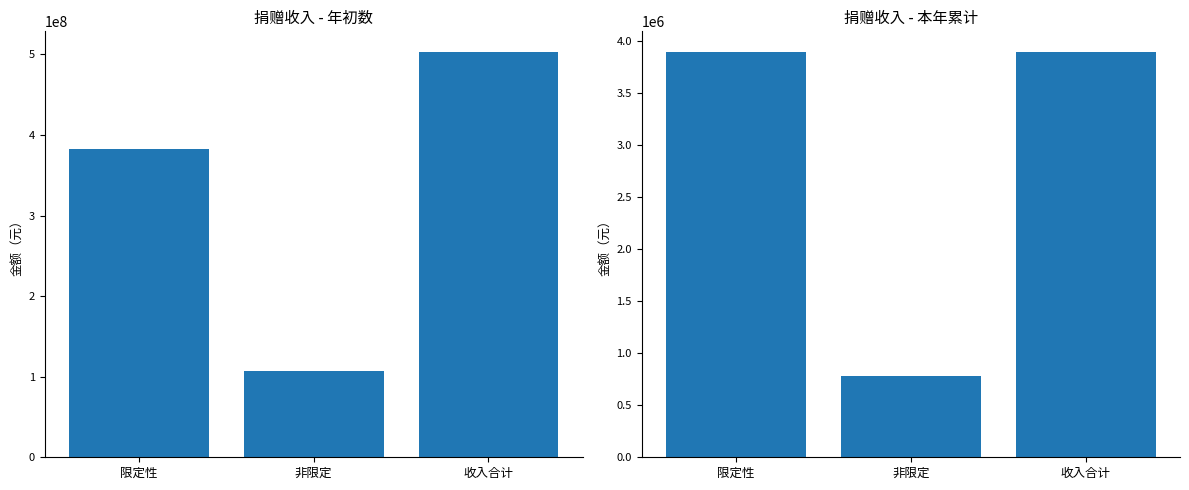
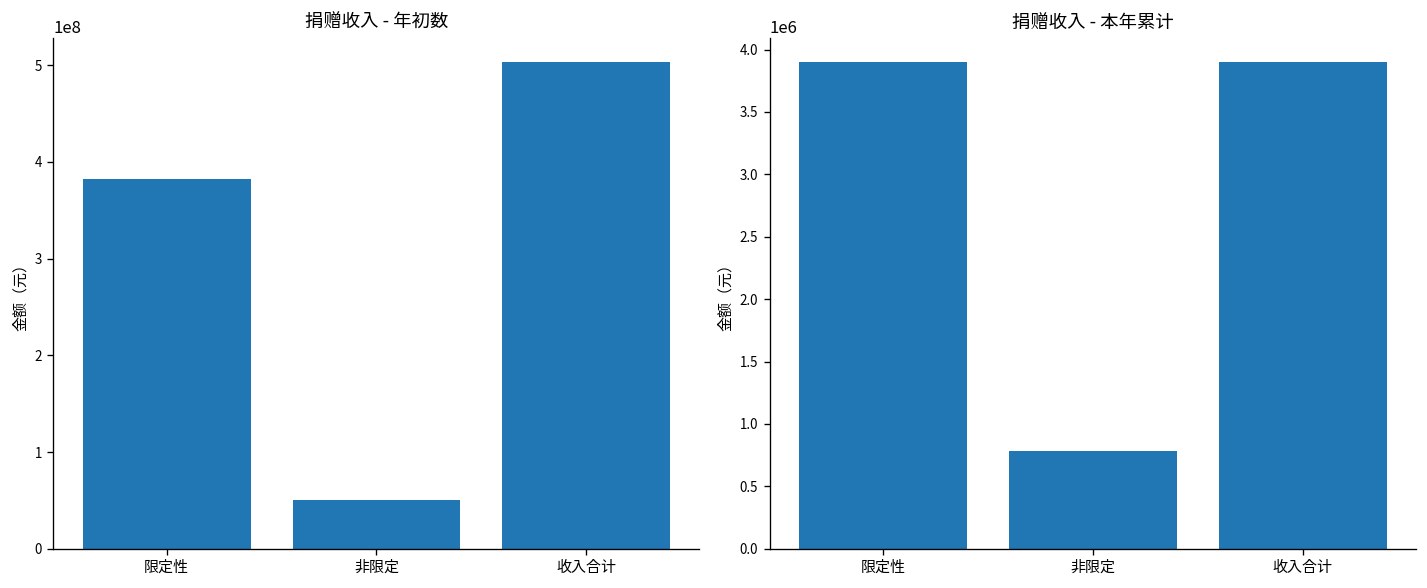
捐赠收入 - 年初数, 非限定: 110000000 -> 50000000
